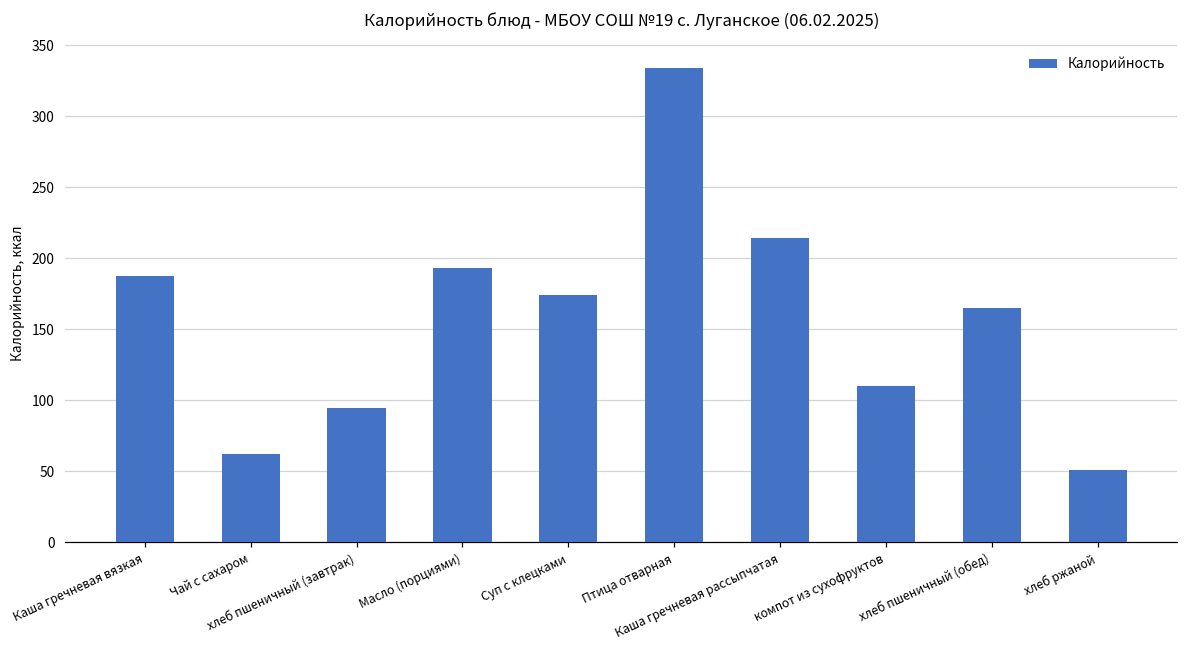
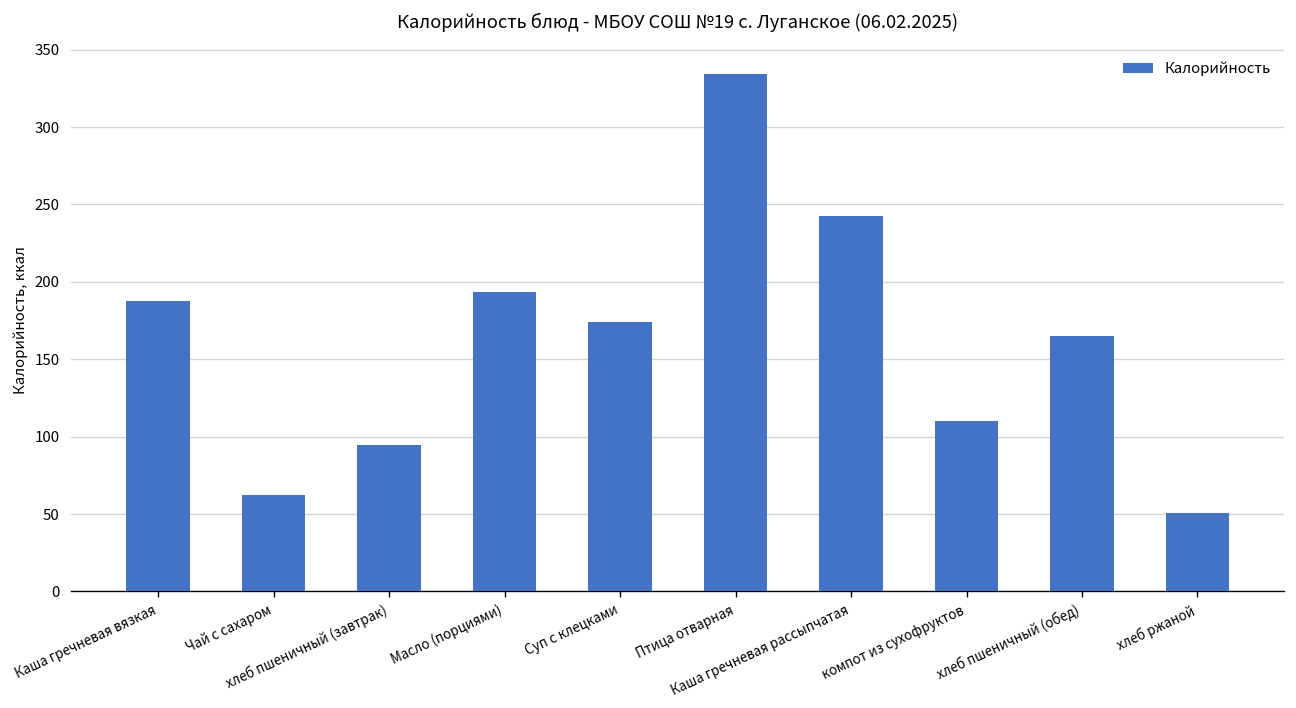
Каша гречневая рассыпчатая: 214 -> 242
